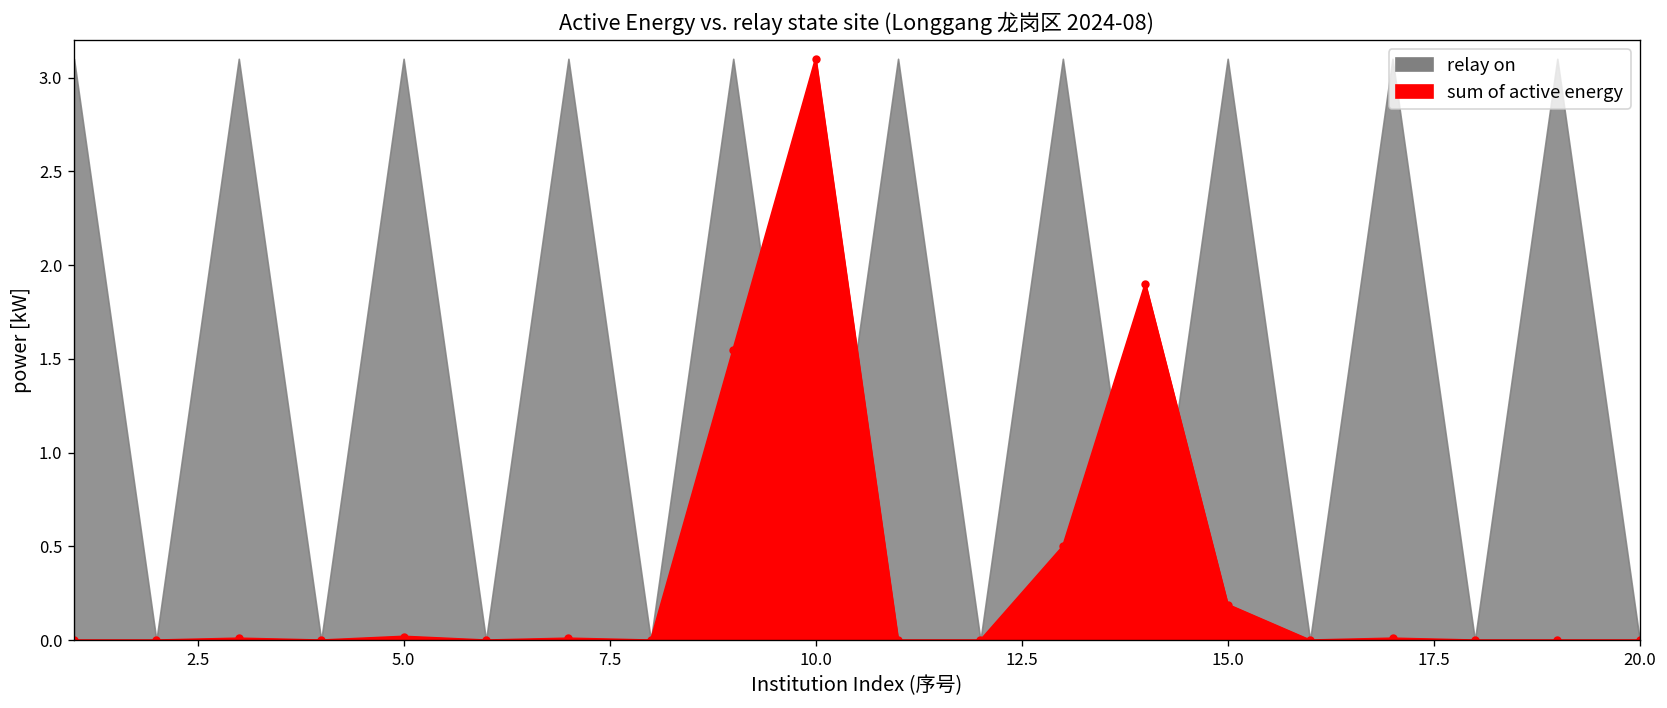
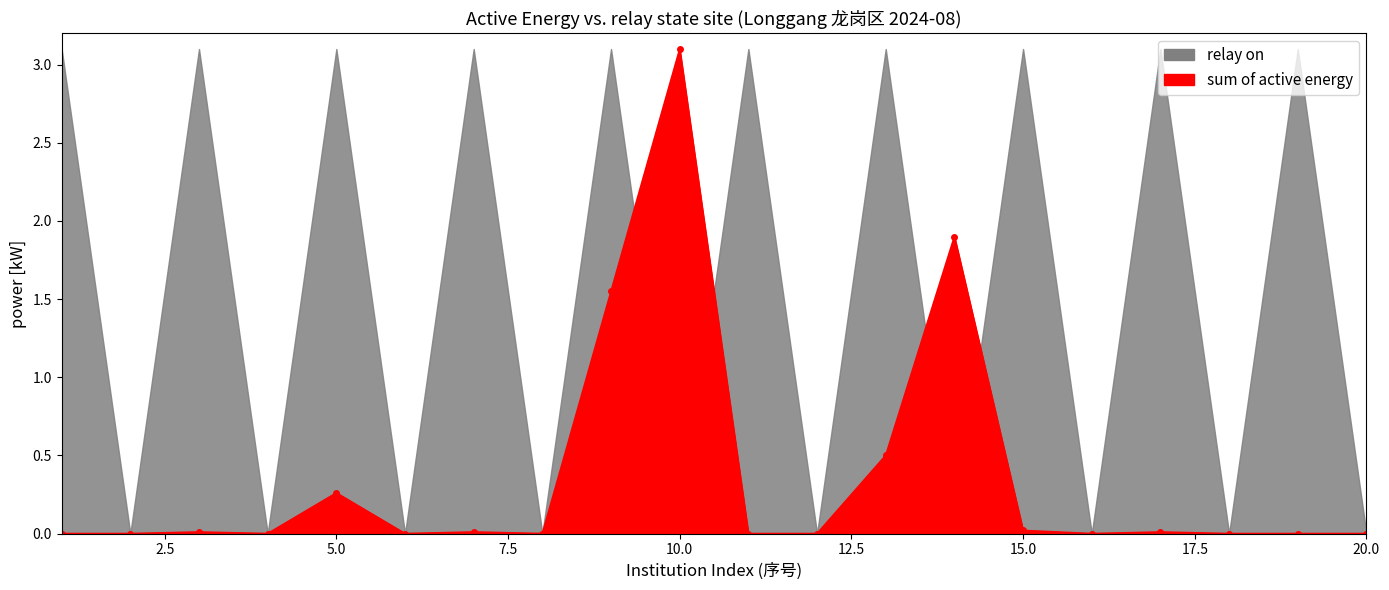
sum of active energy, 5.0: 0.02 -> 0.26
sum of active energy, 15.0: 0.19 -> 0.02
